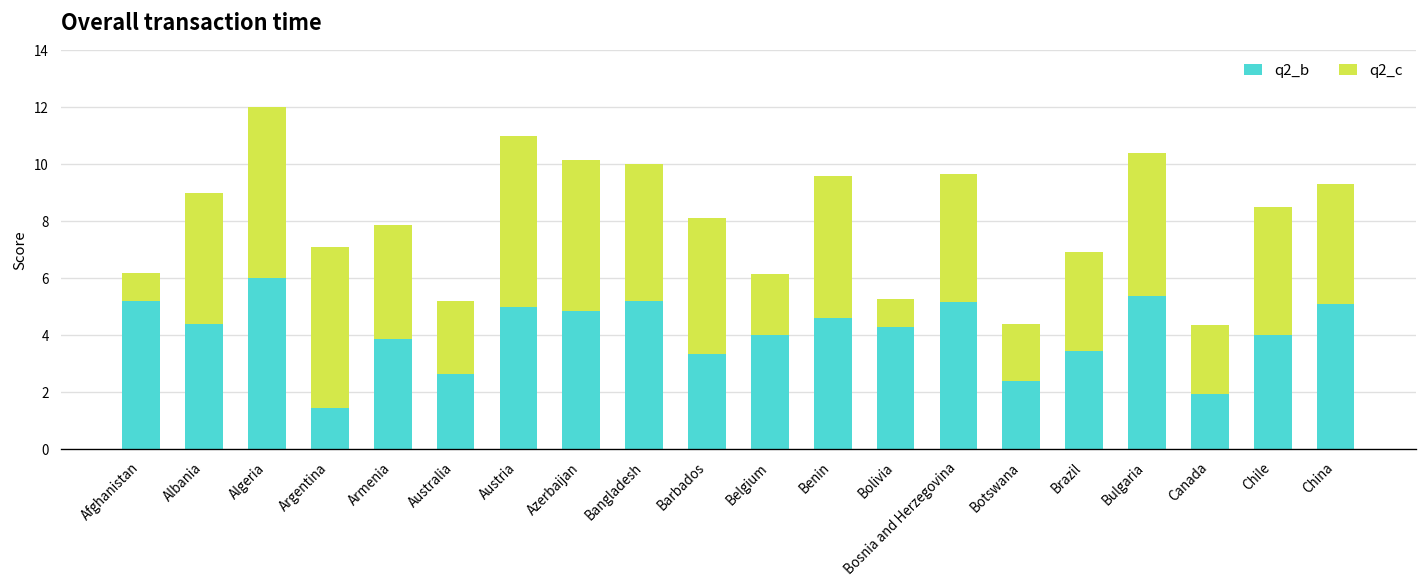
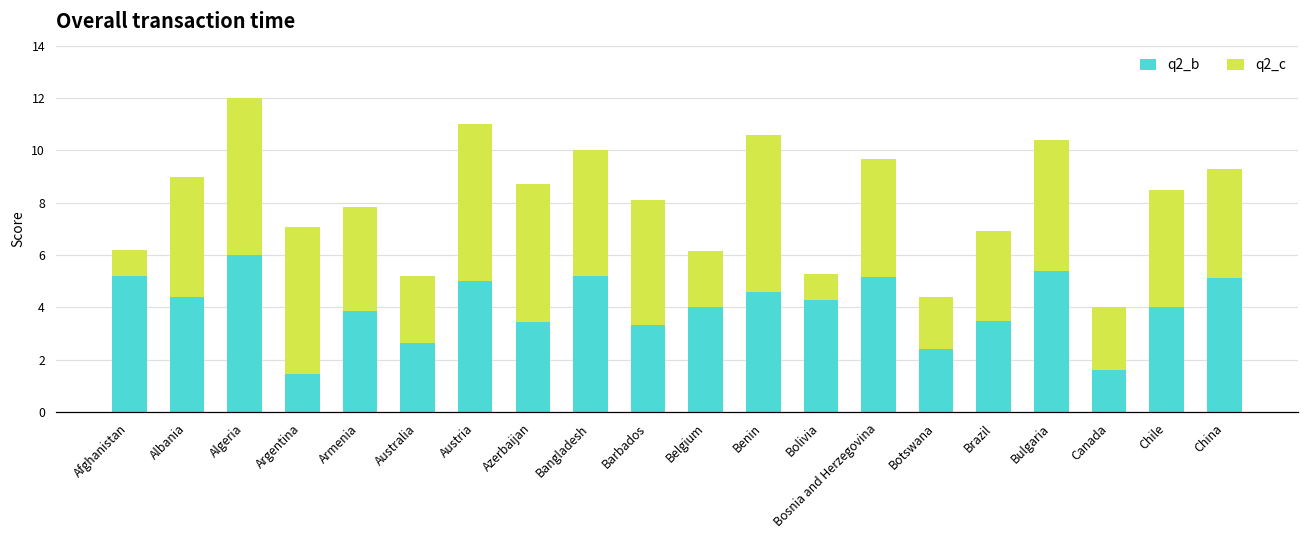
q2_b, Azerbaijan: 4.9 -> 3.4
q2_c, Benin: 5 -> 6
q2_b, Canada: 1.9 -> 1.6
